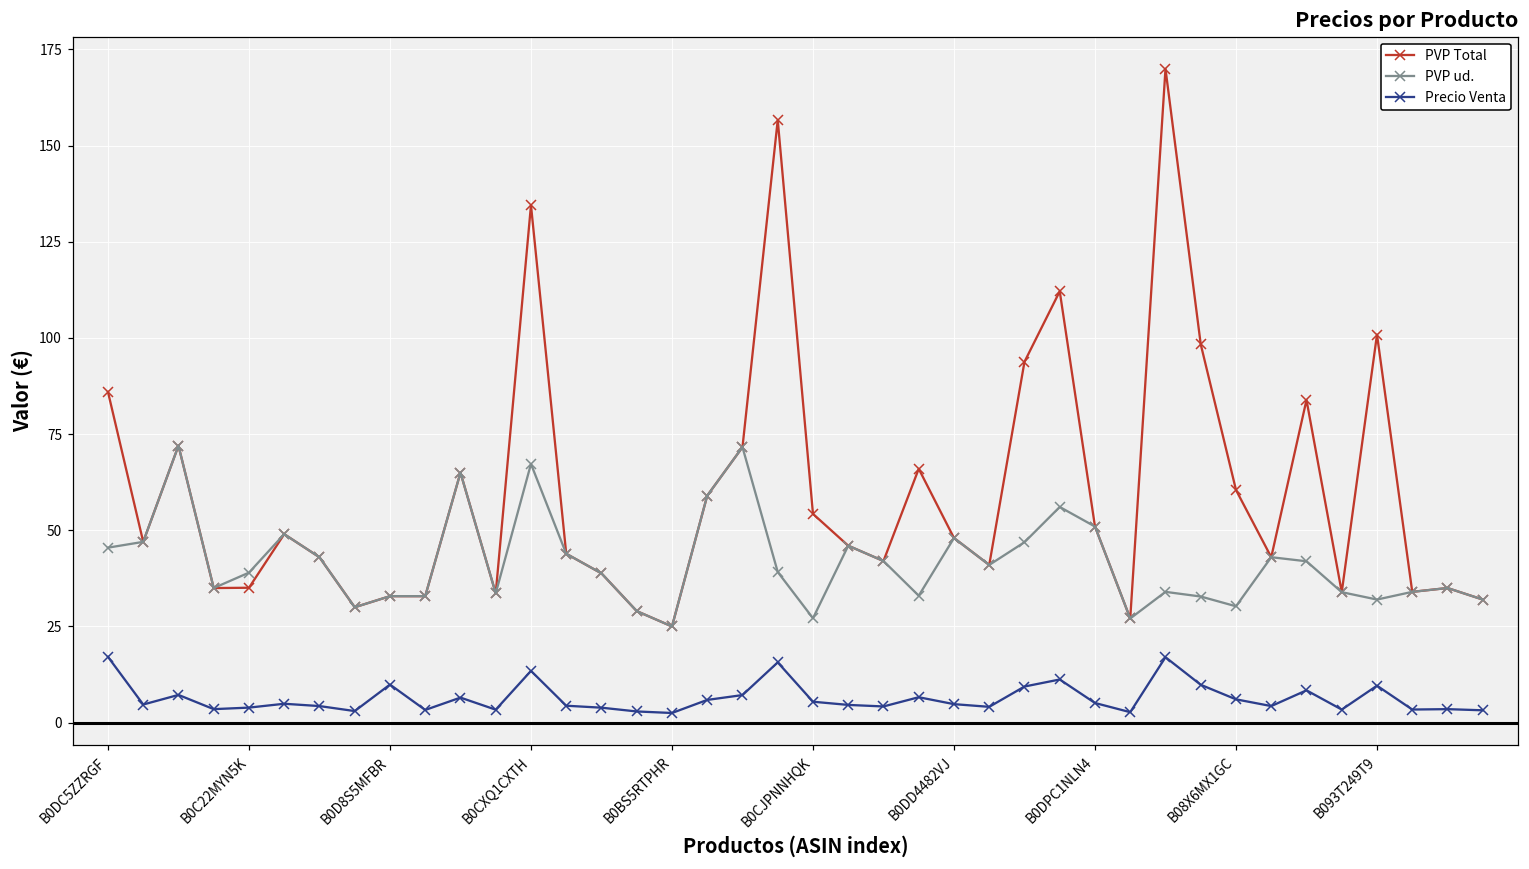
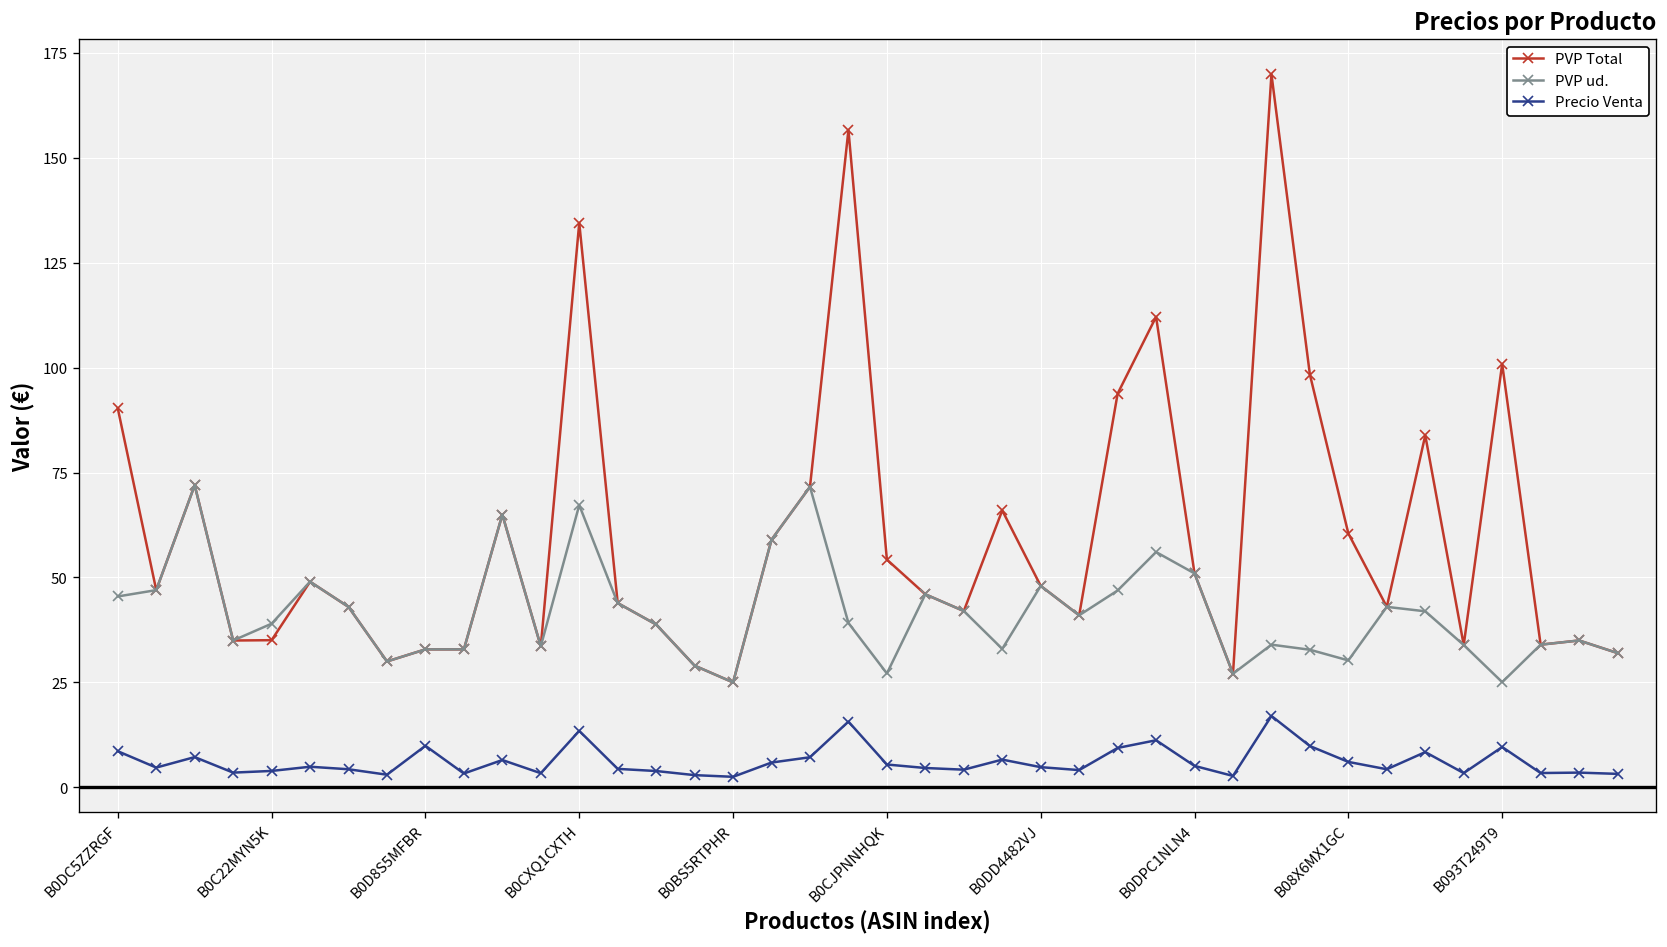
PVP Total, B0DC5ZZRGF: 86 -> 90
Precio Venta, B0DC5ZZRGF: 17 -> 9
PVP ud., B093T249T9: 32 -> 25
